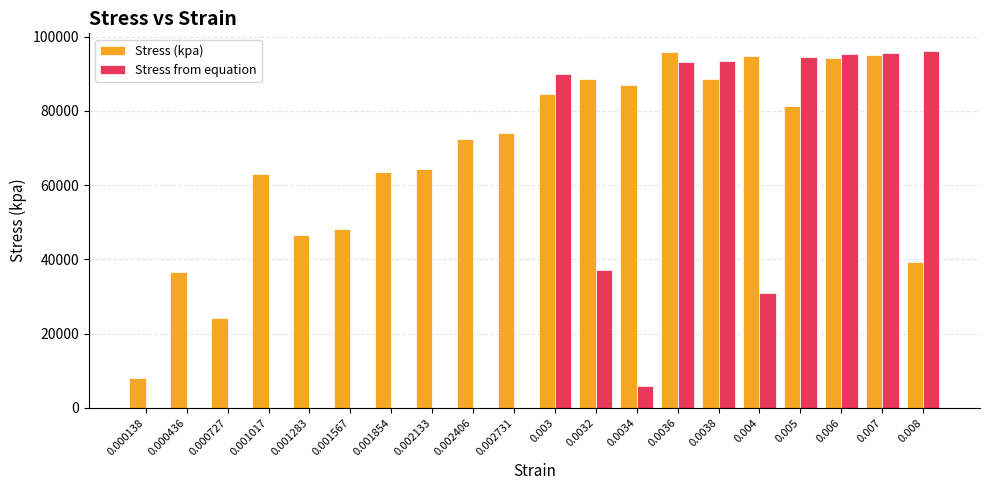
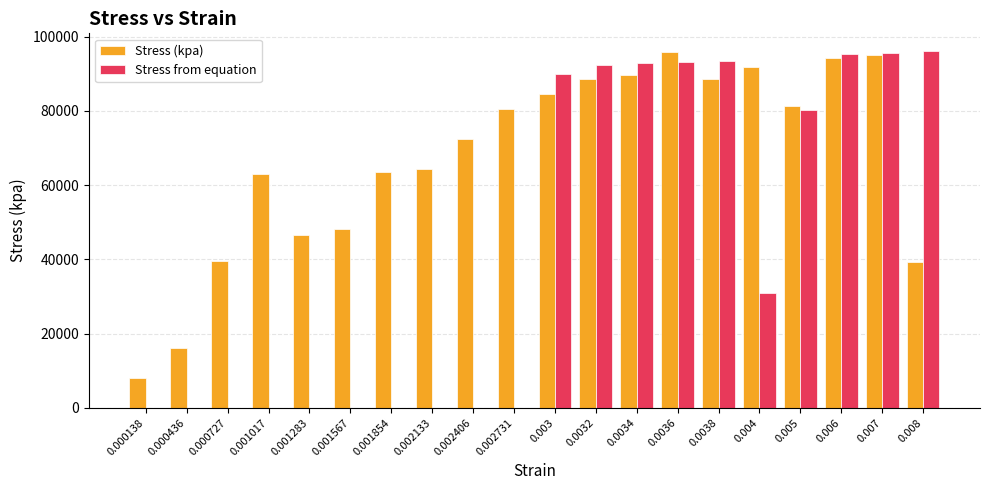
Stress (kpa), 0.000436: 37000 -> 16000
Stress (kpa), 0.000727: 24000 -> 39000
Stress (kpa), 0.002731: 74000 -> 80000
Stress from equation, 0.0032: 37000 -> 92000
Stress (kpa), 0.0034: 87000 -> 90000
Stress from equation, 0.0034: 6000 -> 93000
Stress (kpa), 0.004: 95000 -> 92000
Stress from equation, 0.005: 95000 -> 80000
